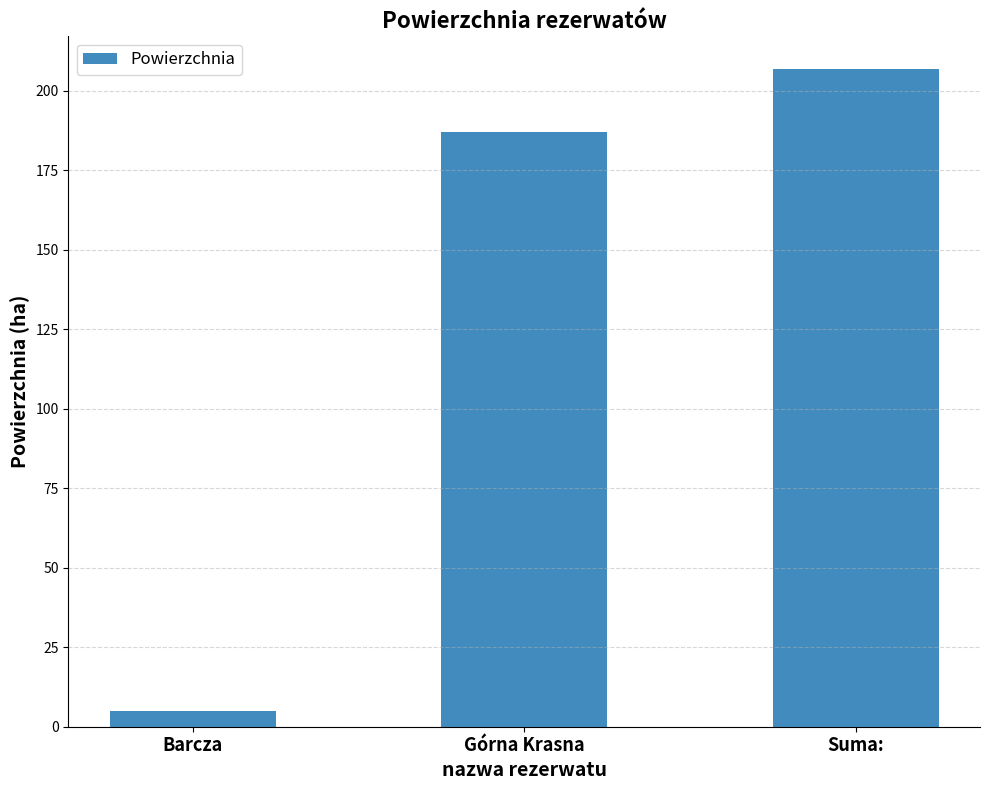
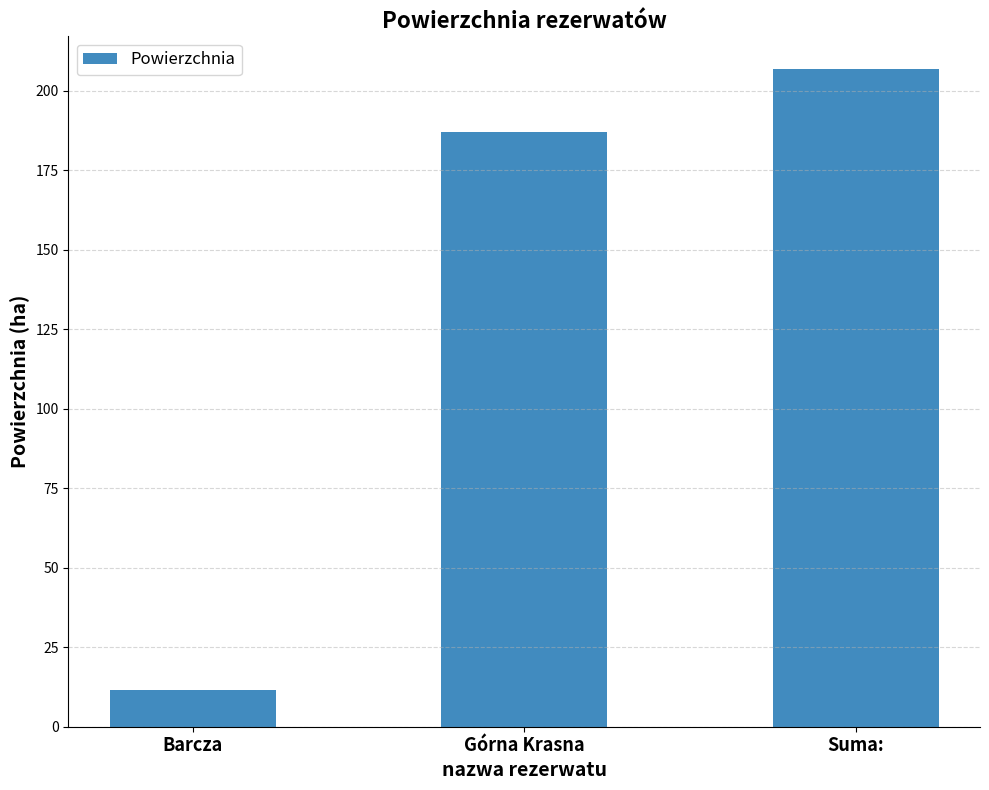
Barcza: 5 -> 11
